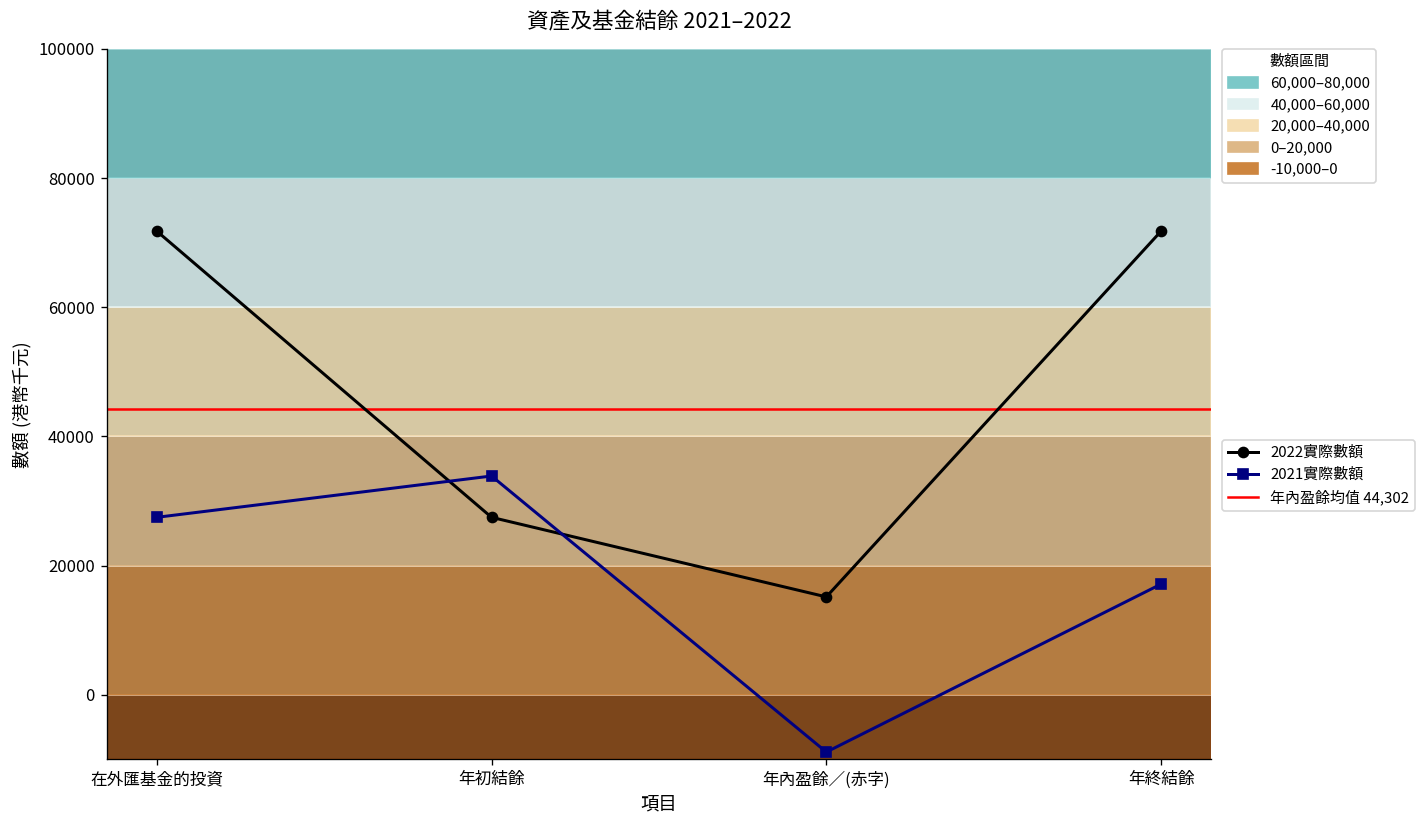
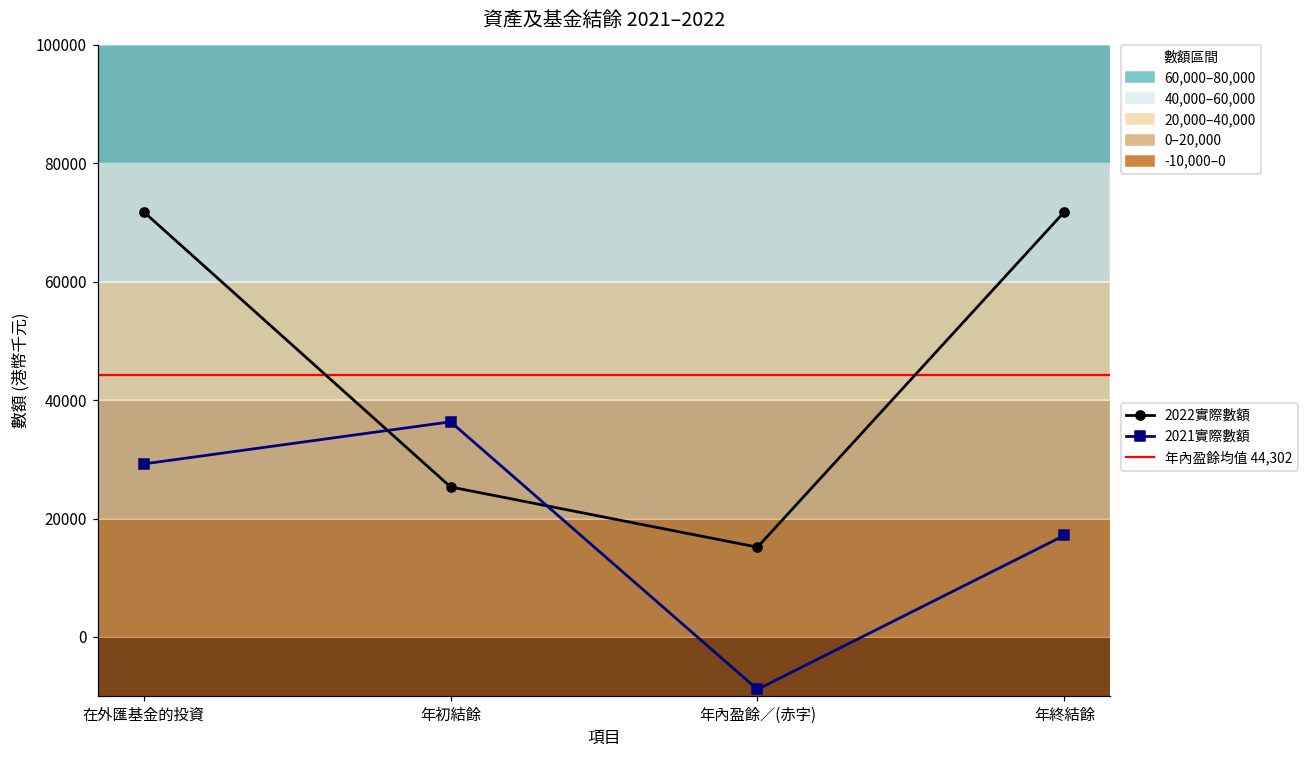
2021實際數額, 在外匯基金的投資: 27000 -> 29000
2022實際數額, 年初結餘: 27000 -> 25000
2021實際數額, 年初結餘: 34000 -> 36000
